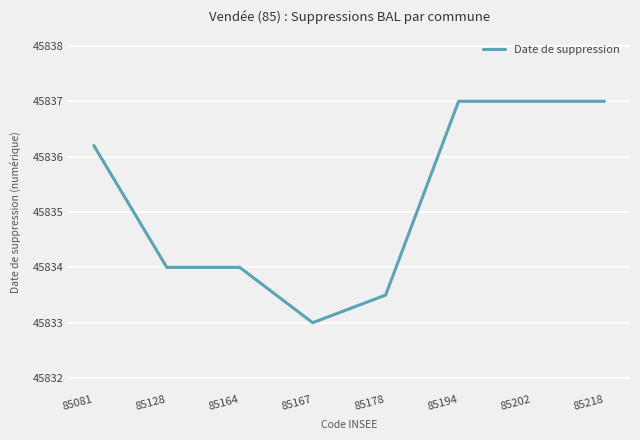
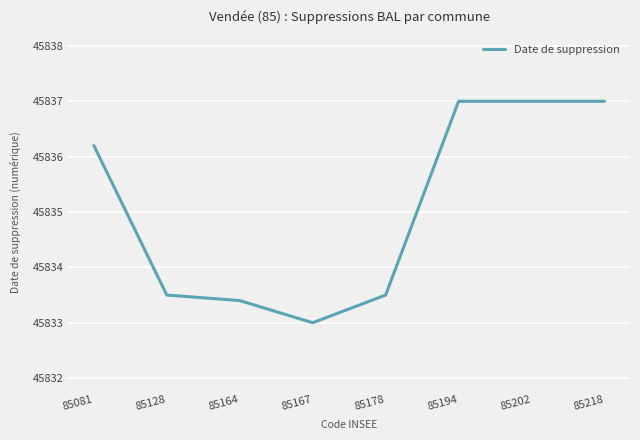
85128: 45834.0 -> 45833.5
85164: 45834.0 -> 45833.4
